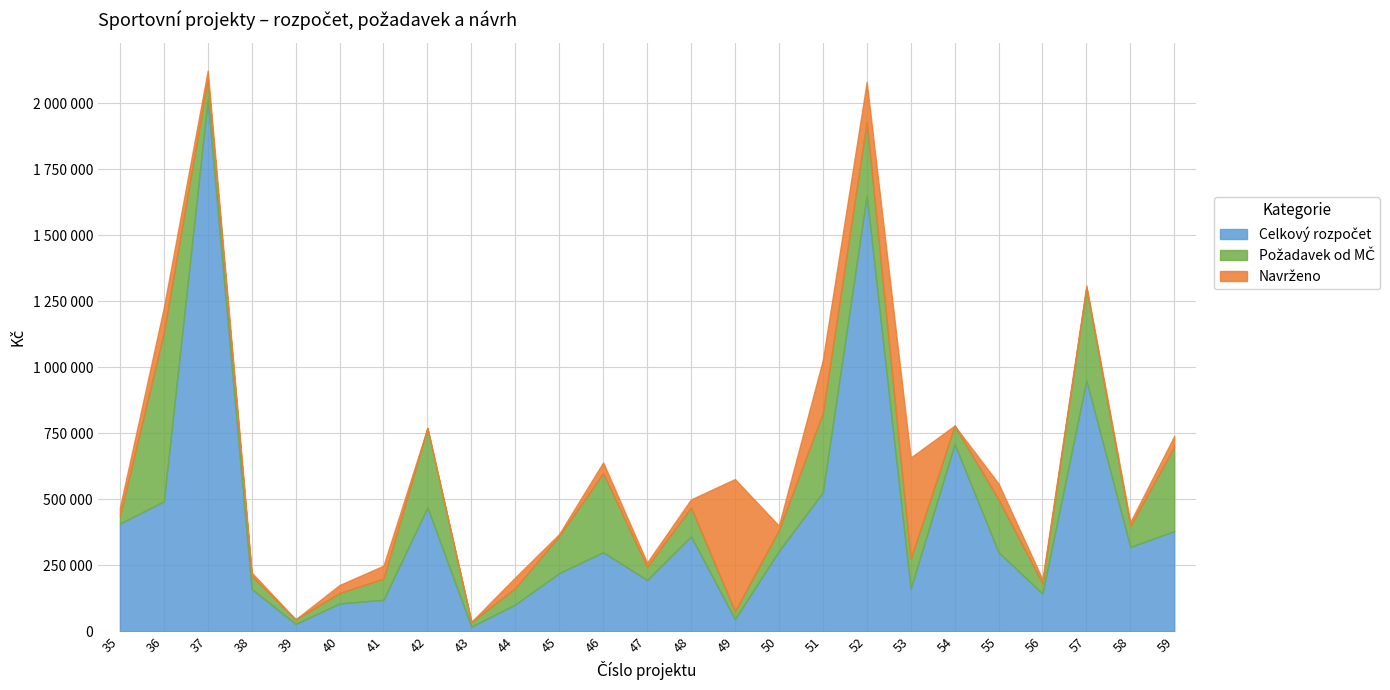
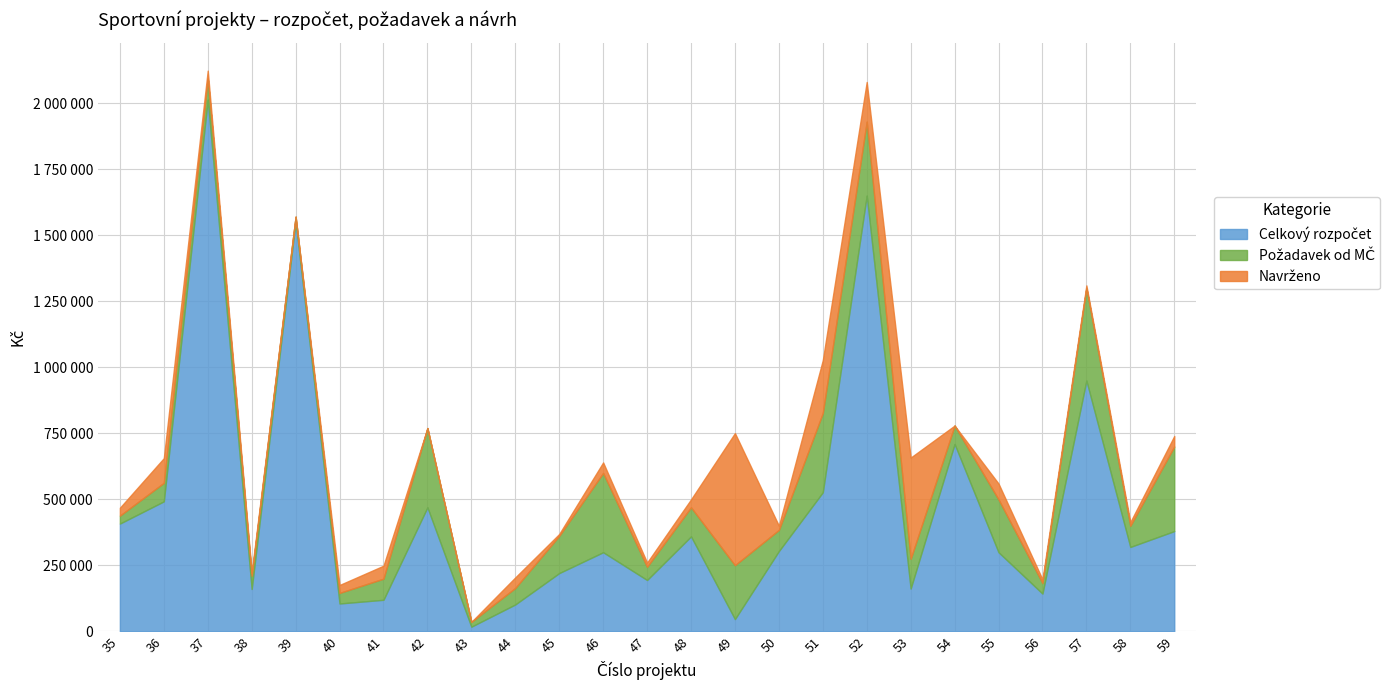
Požadavek od MČ, 36: 640000 -> 70000
Celkový rozpočet, 39: 30000 -> 1550000
Požadavek od MČ, 49: 30000 -> 200000
